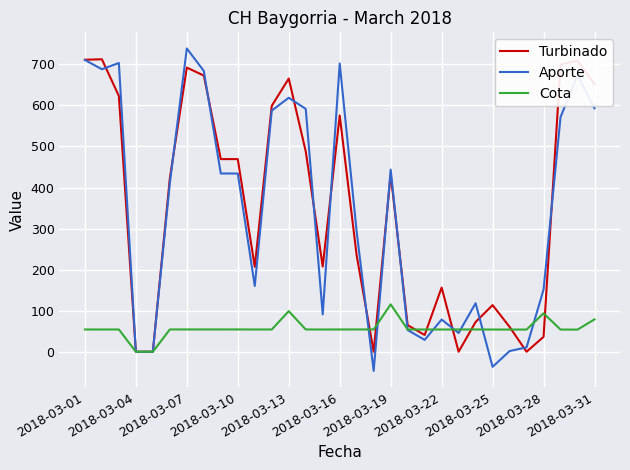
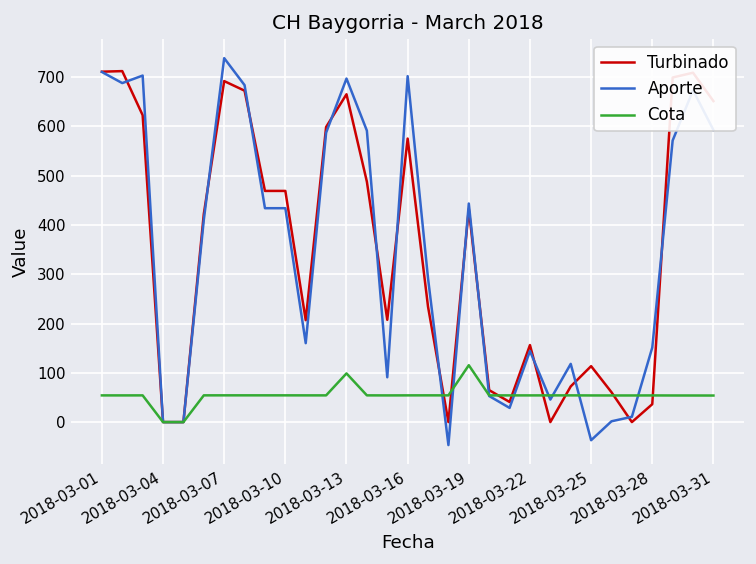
Aporte, 2018-03-13: 620 -> 700
Aporte, 2018-03-22: 80 -> 140
Cota, 2018-03-28: 90 -> 50
Cota, 2018-03-31: 80 -> 50
